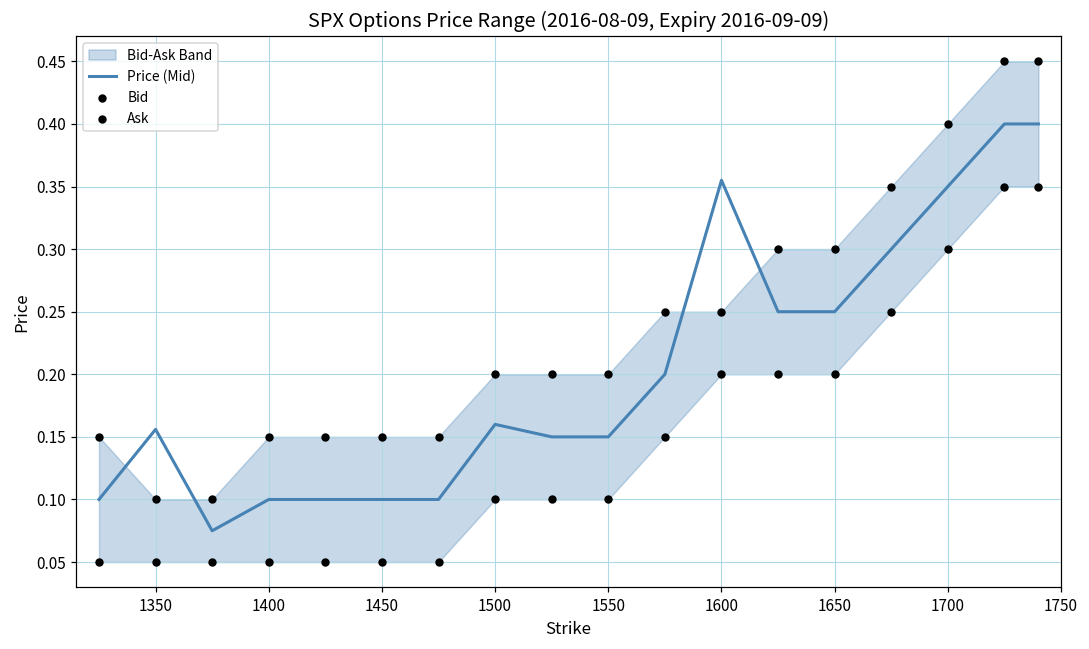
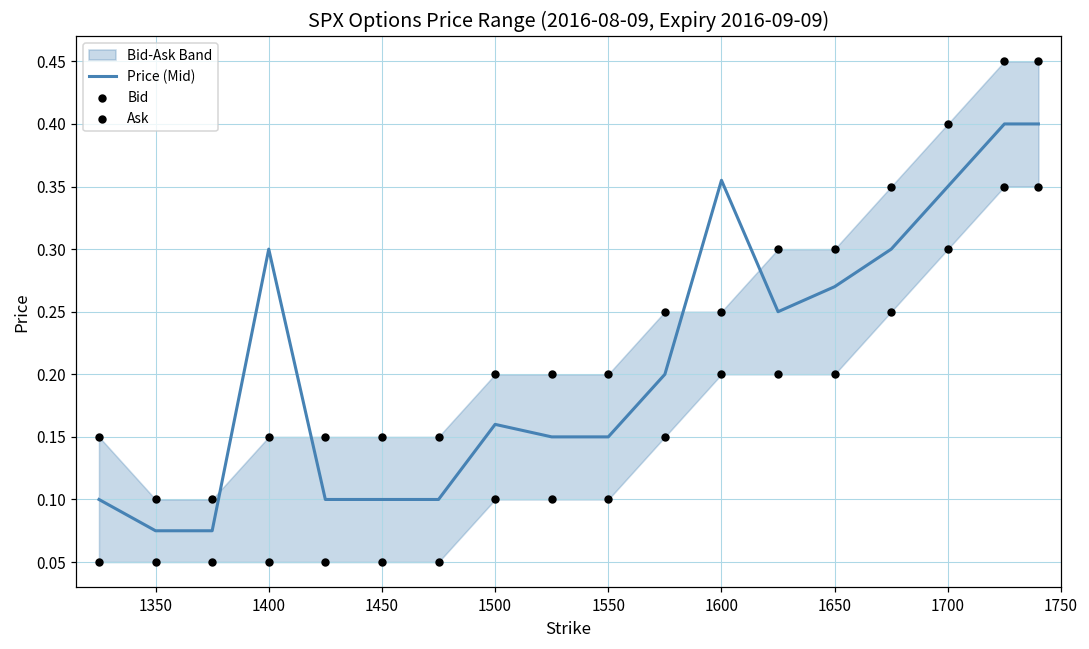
Price (Mid), 1350: 0.156 -> 0.075
Price (Mid), 1400: 0.1 -> 0.3
Price (Mid), 1650: 0.25 -> 0.27
